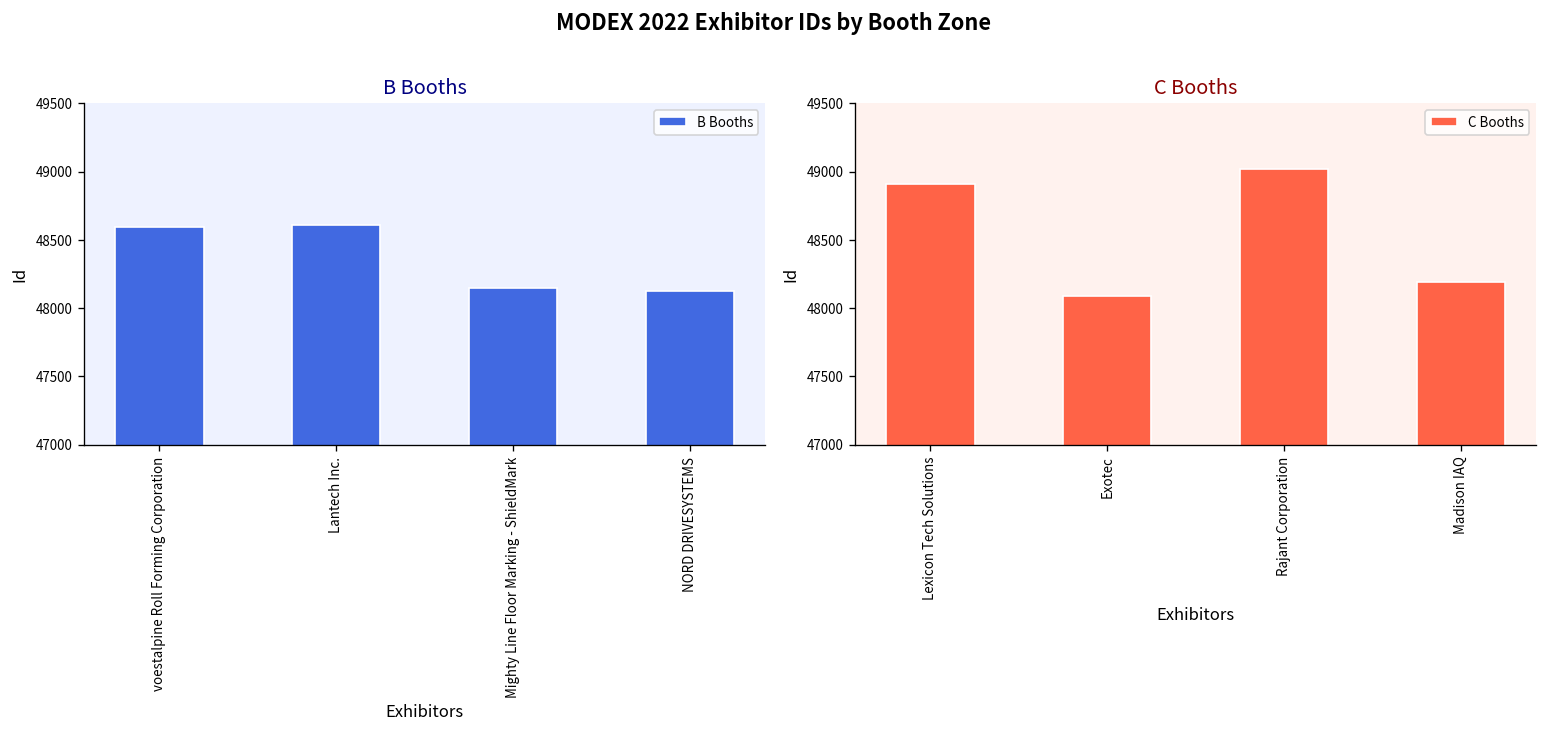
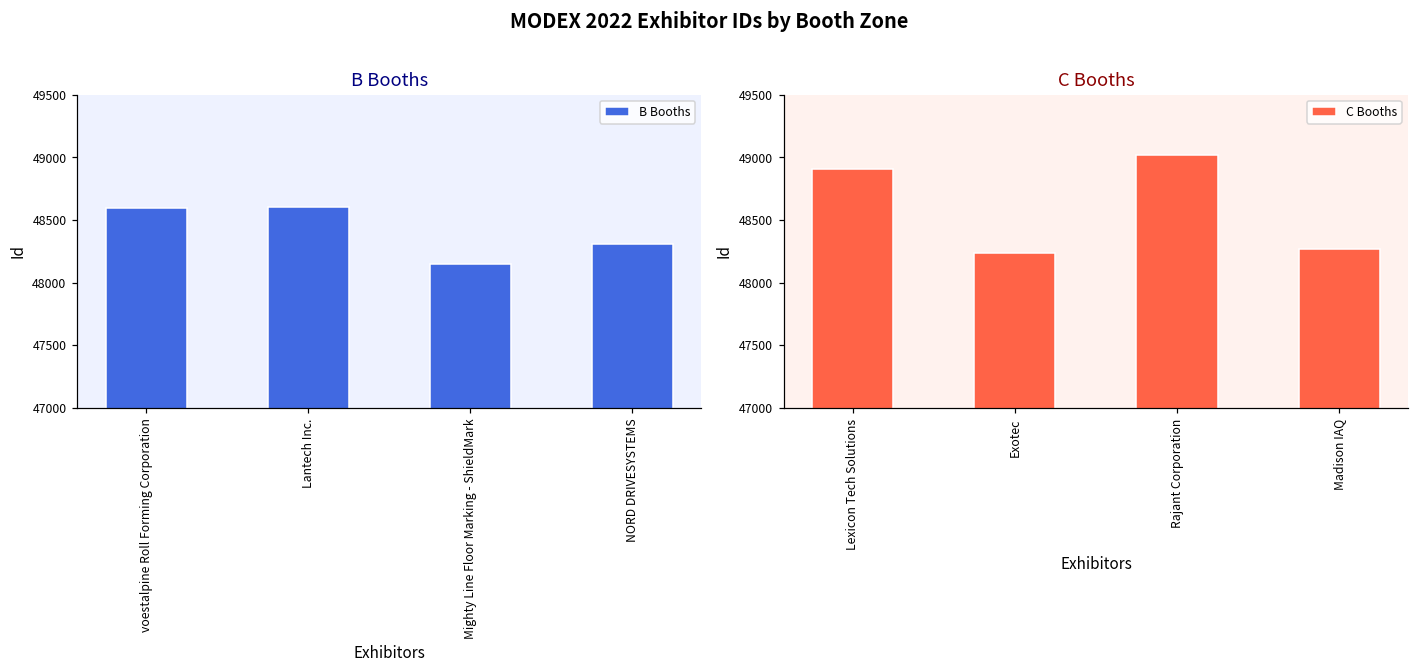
B Booths, NORD DRIVESYSTEMS: 48120 -> 48310
C Booths, Exotec: 48090 -> 48240
C Booths, Madison IAQ: 48190 -> 48270
